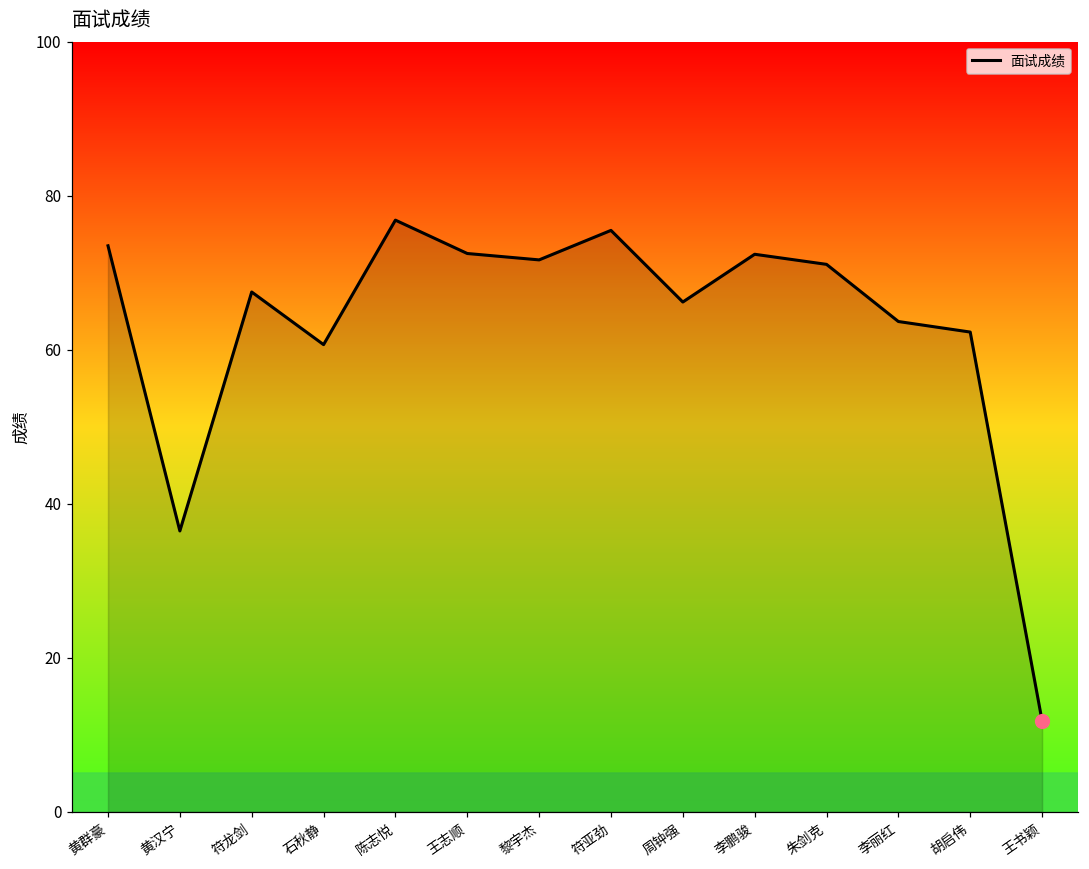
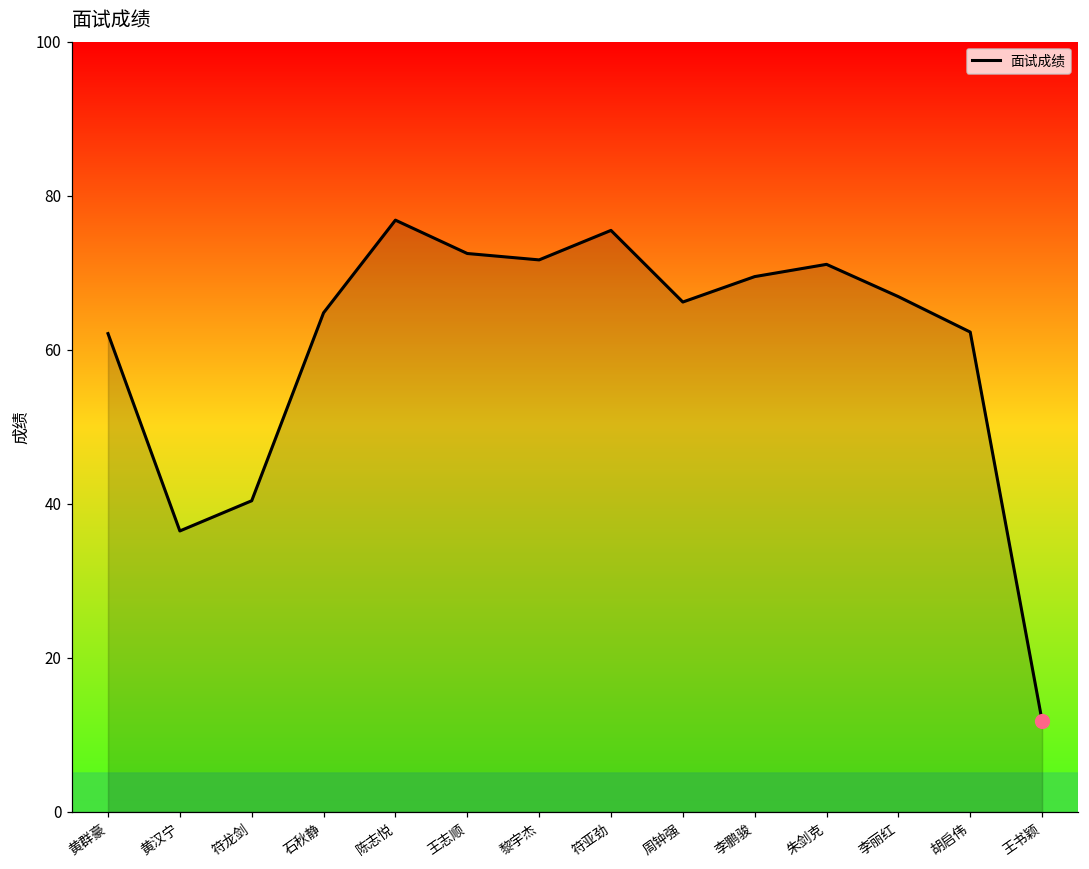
面试成绩, 黄群豪: 74 -> 62
面试成绩, 符龙剑: 68 -> 40
面试成绩, 石秋静: 61 -> 65
面试成绩, 李鹏骏: 72 -> 70
面试成绩, 李丽红: 64 -> 67
